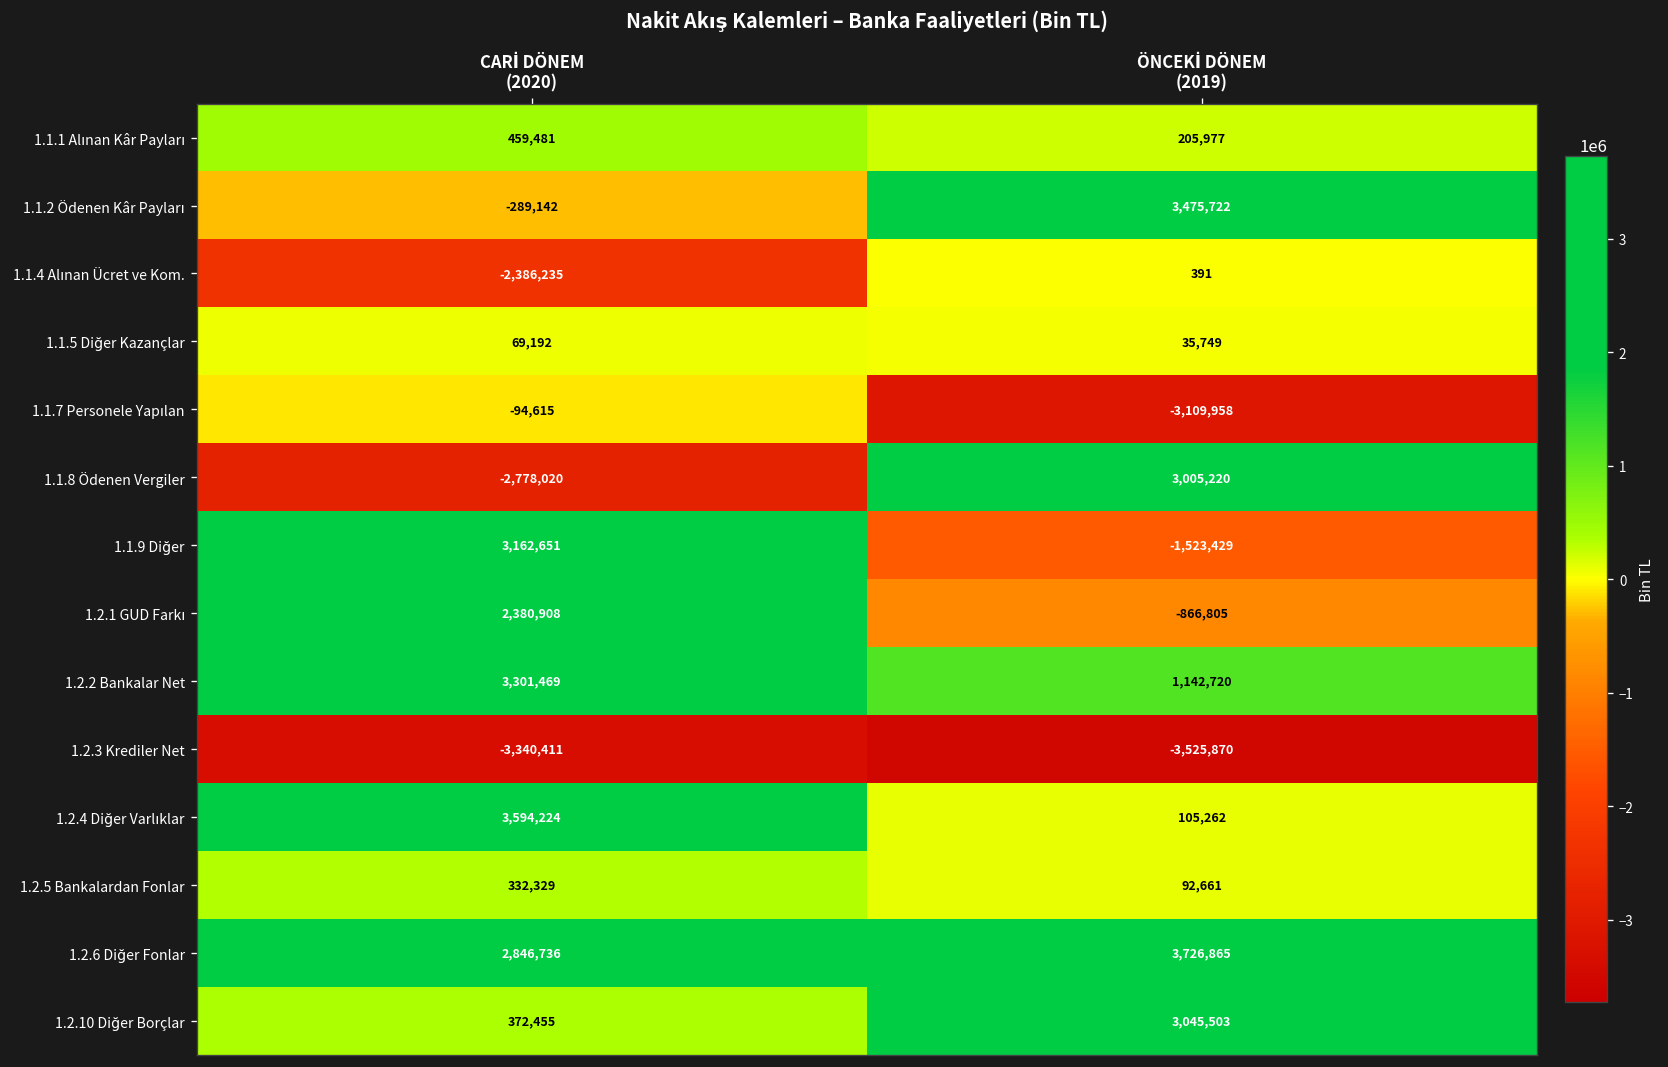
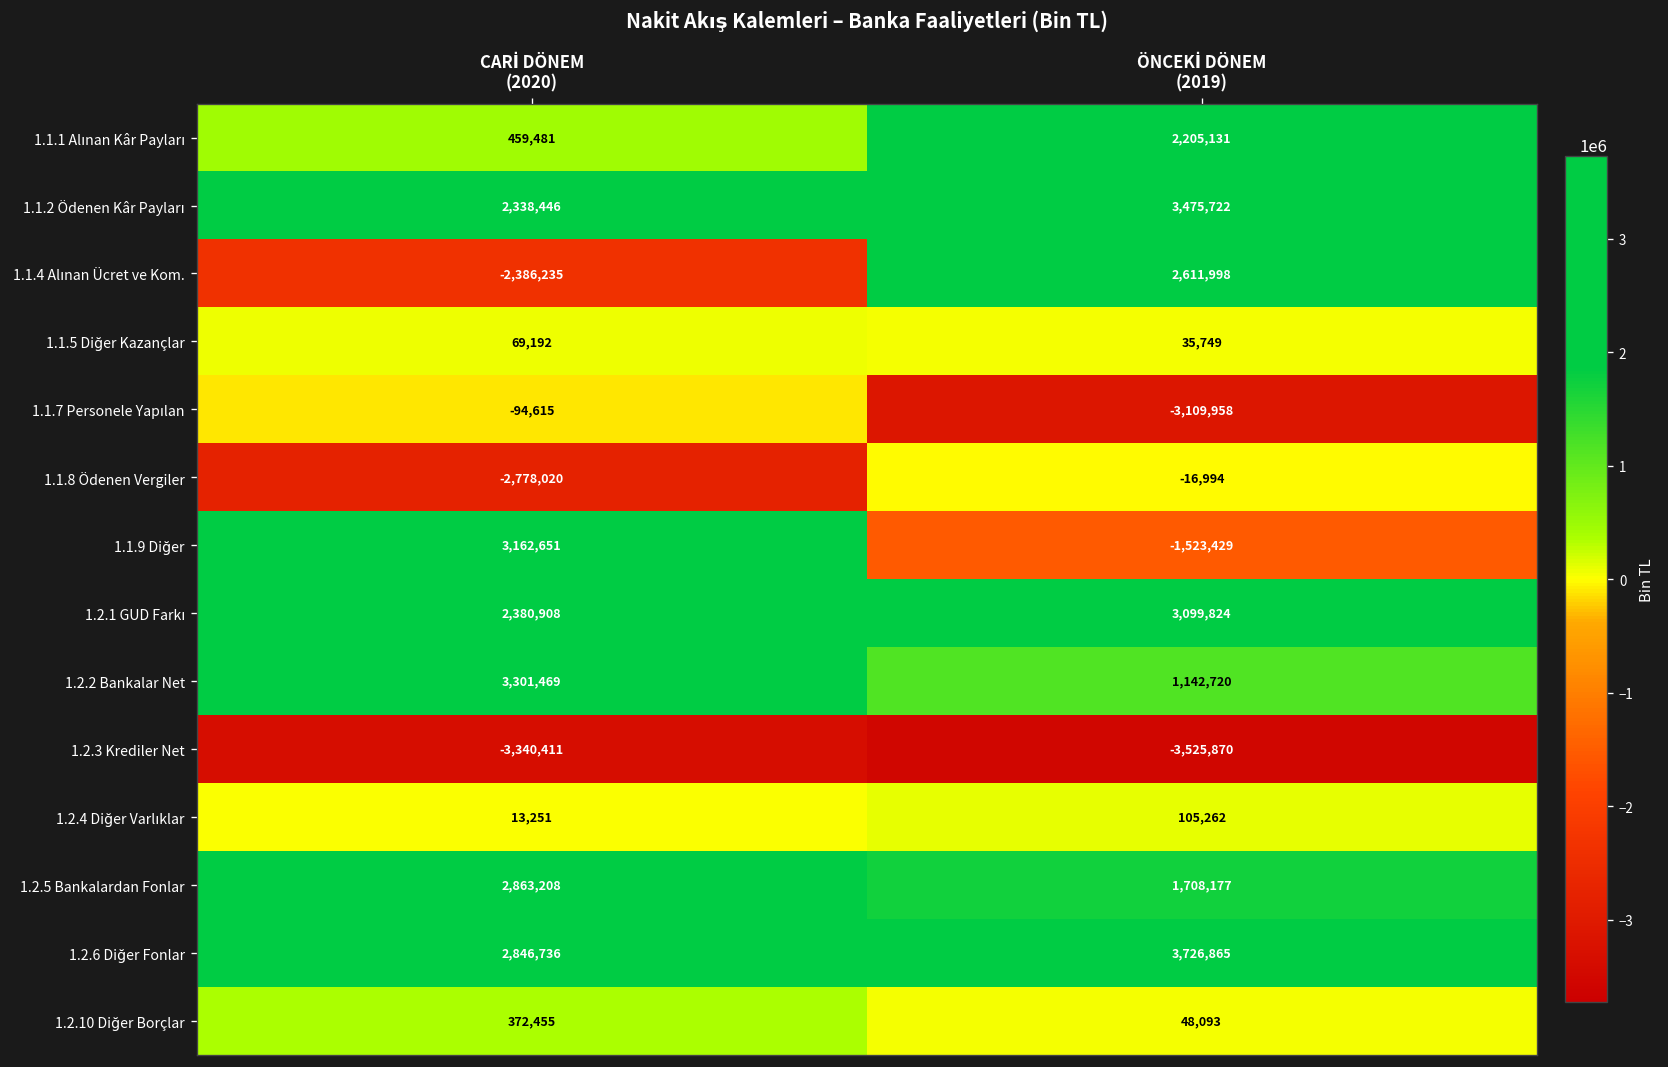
1.1.1 Alınan Kâr Payları, ÖNCEKİ DÖNEM (2019): 205,977 -> 2,205,131
1.1.2 Ödenen Kâr Payları, CARİ DÖNEM (2020): -289,142 -> 2,338,446
1.1.4 Alınan Ücret ve Kom., ÖNCEKİ DÖNEM (2019): 391 -> 2,611,998
1.1.8 Ödenen Vergiler, ÖNCEKİ DÖNEM (2019): 3,005,220 -> -16,994
1.2.1 GUD Farkı, ÖNCEKİ DÖNEM (2019): -866,805 -> 3,099,824
1.2.4 Diğer Varlıklar, CARİ DÖNEM (2020): 3,594,224 -> 13,251
1.2.5 Bankalardan Fonlar, CARİ DÖNEM (2020): 332,329 -> 2,863,208
1.2.5 Bankalardan Fonlar, ÖNCEKİ DÖNEM (2019): 92,661 -> 1,708,177
1.2.10 Diğer Borçlar, ÖNCEKİ DÖNEM (2019): 3,045,503 -> 48,093
